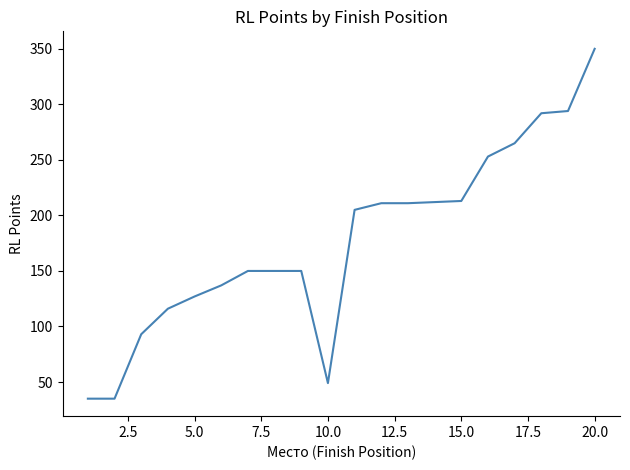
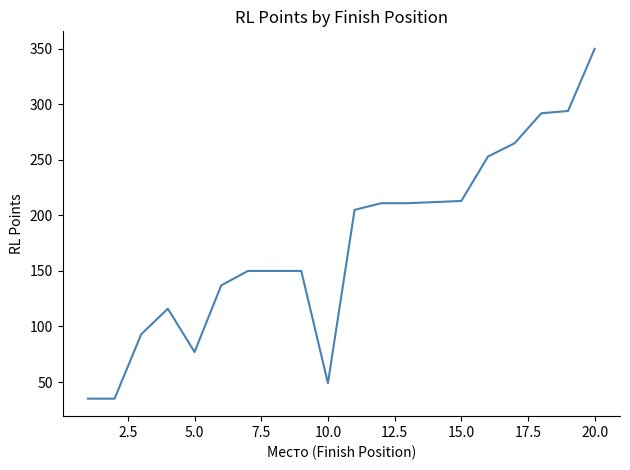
5.0: 127 -> 77
